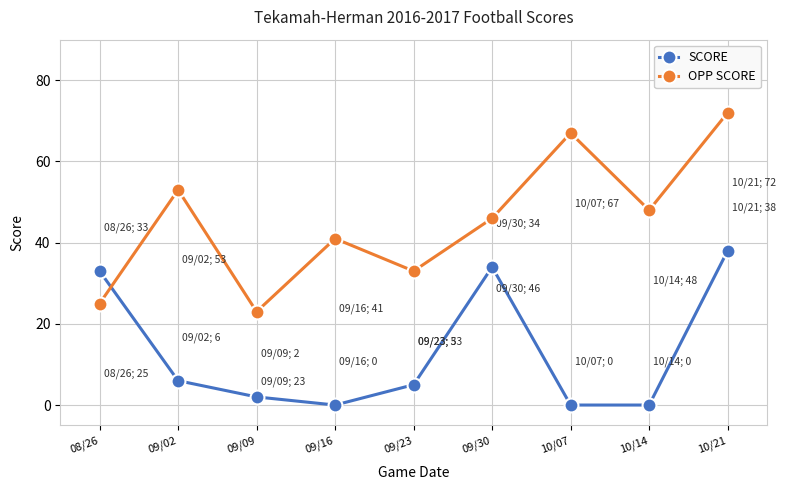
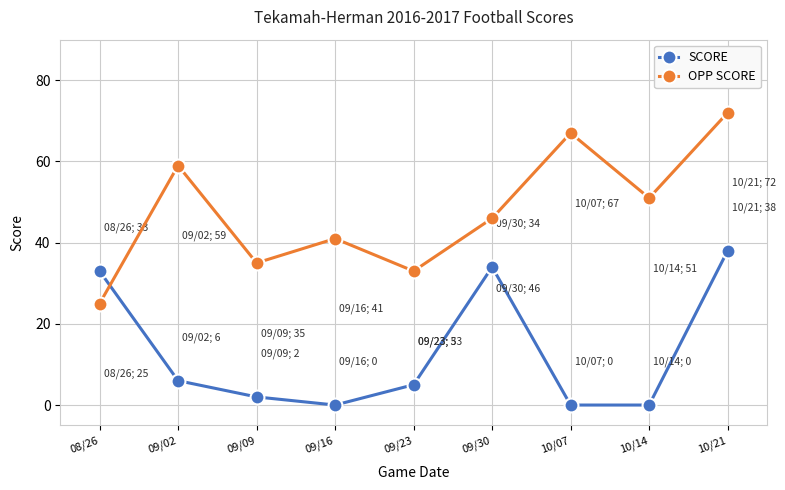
OPP SCORE, 09/02: 53 -> 59
OPP SCORE, 09/09: 23 -> 35
OPP SCORE, 10/14: 48 -> 51
